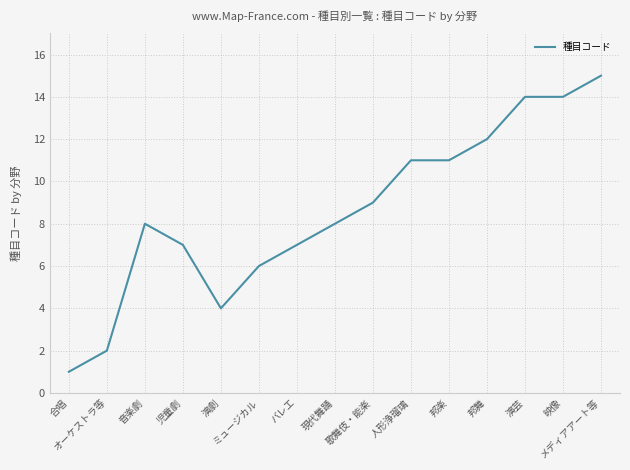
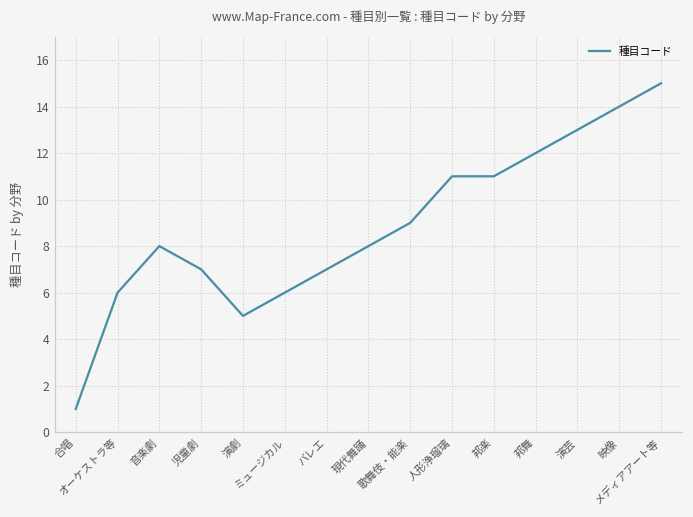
オーケストラ等: 2 -> 6
演劇: 4 -> 5
演芸: 14 -> 13
